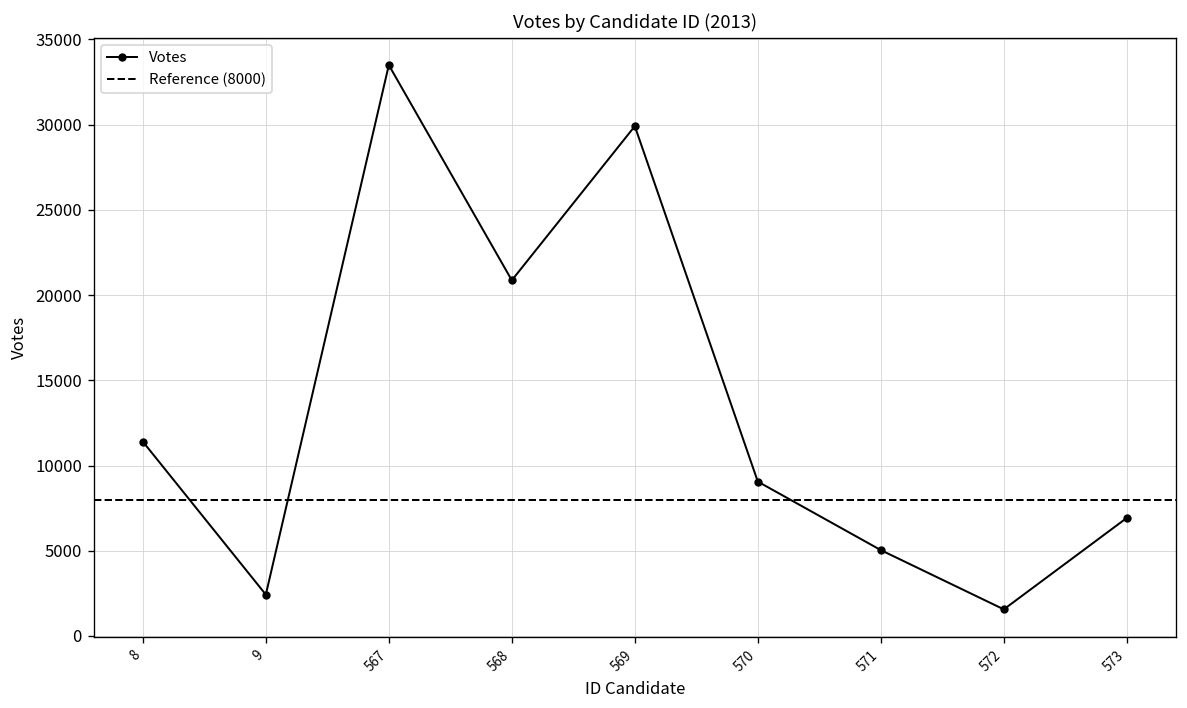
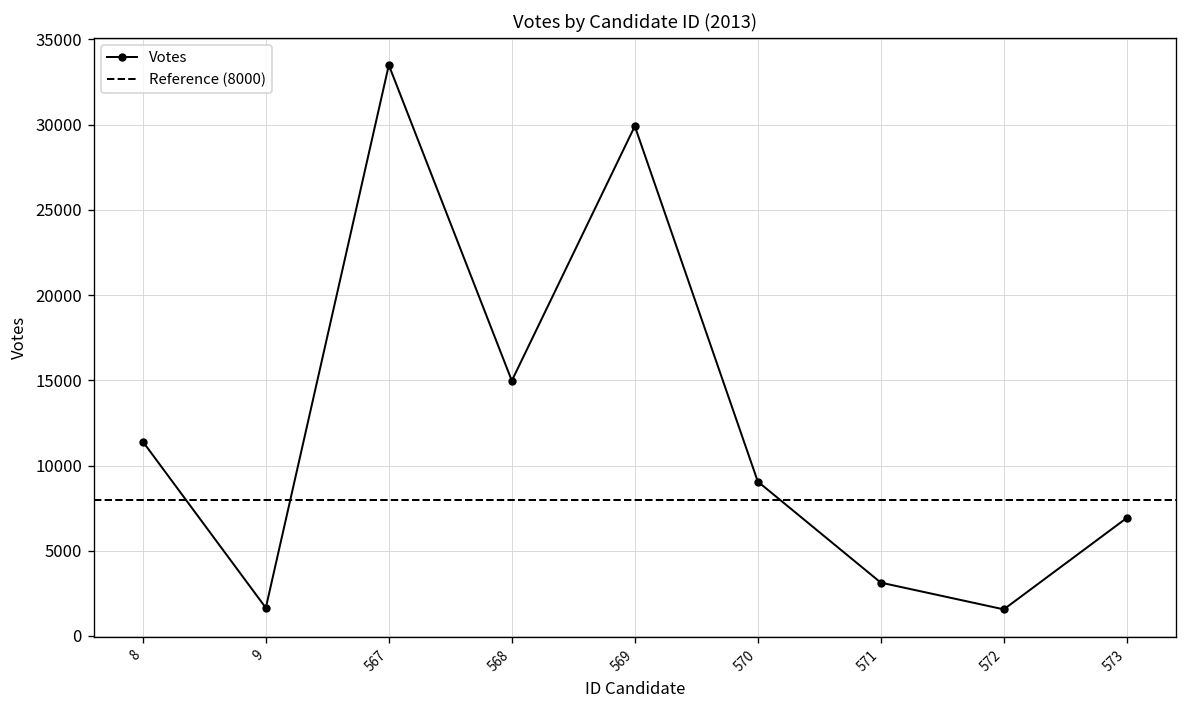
9: 2400 -> 1600
568: 20900 -> 15000
571: 5000 -> 3100
